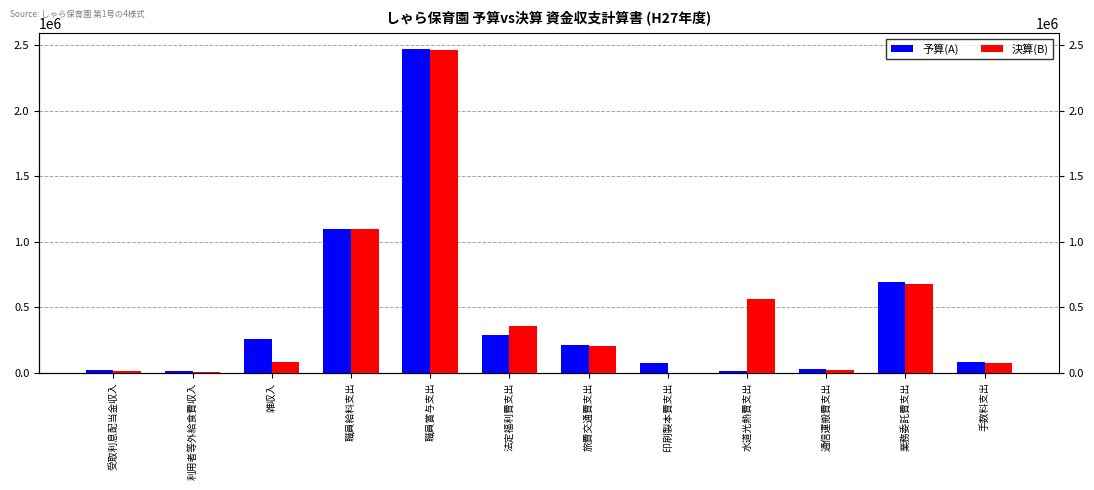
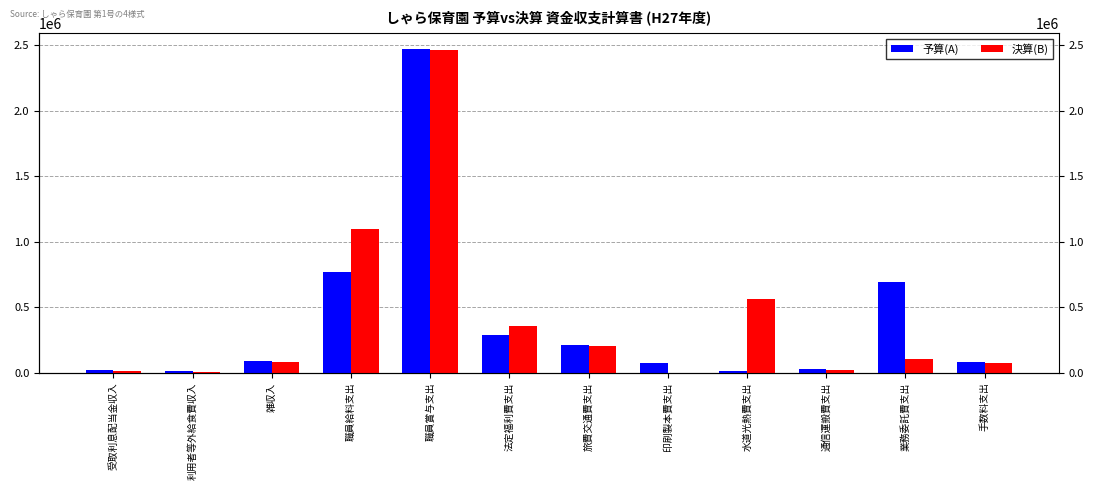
予算(A), 雑収入: 260000 -> 90000
予算(A), 職員給料支出: 1100000 -> 770000
決算(B), 業務委託費支出: 680000 -> 110000
